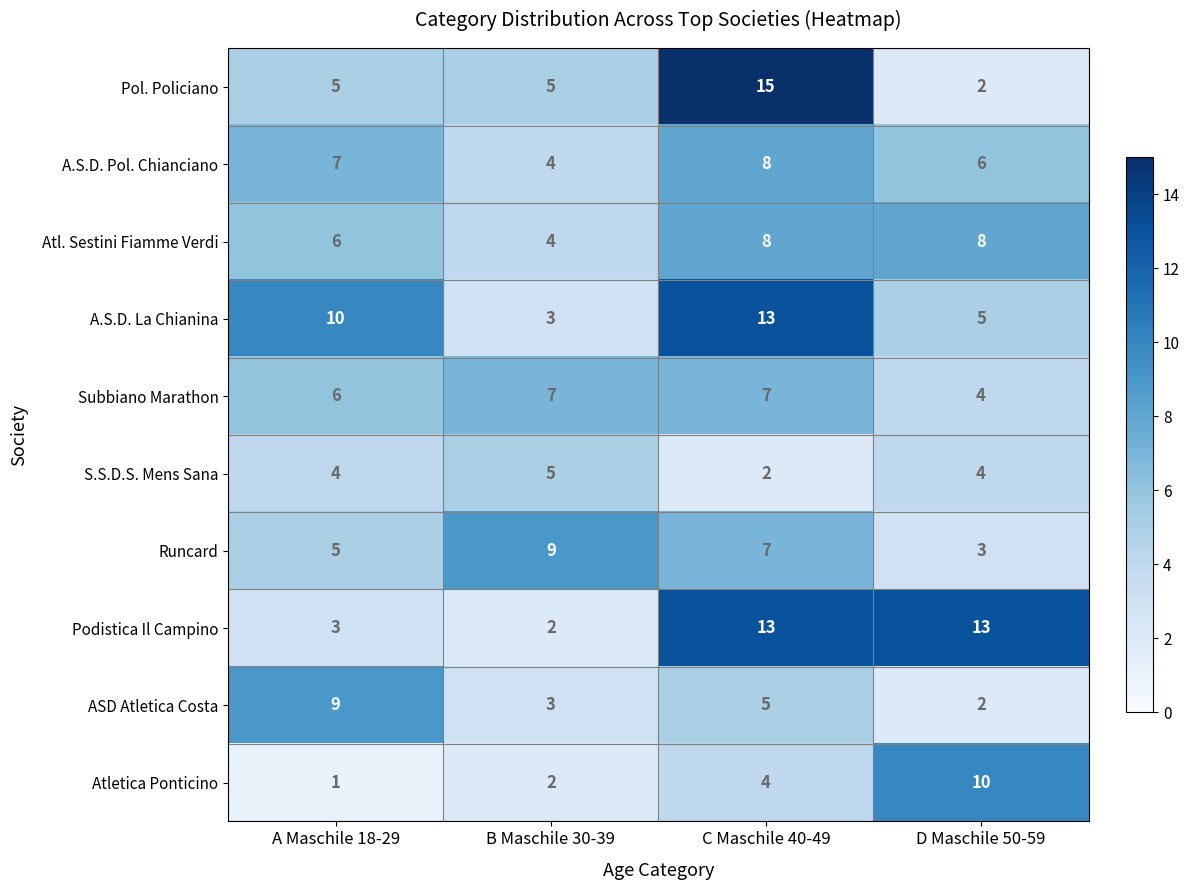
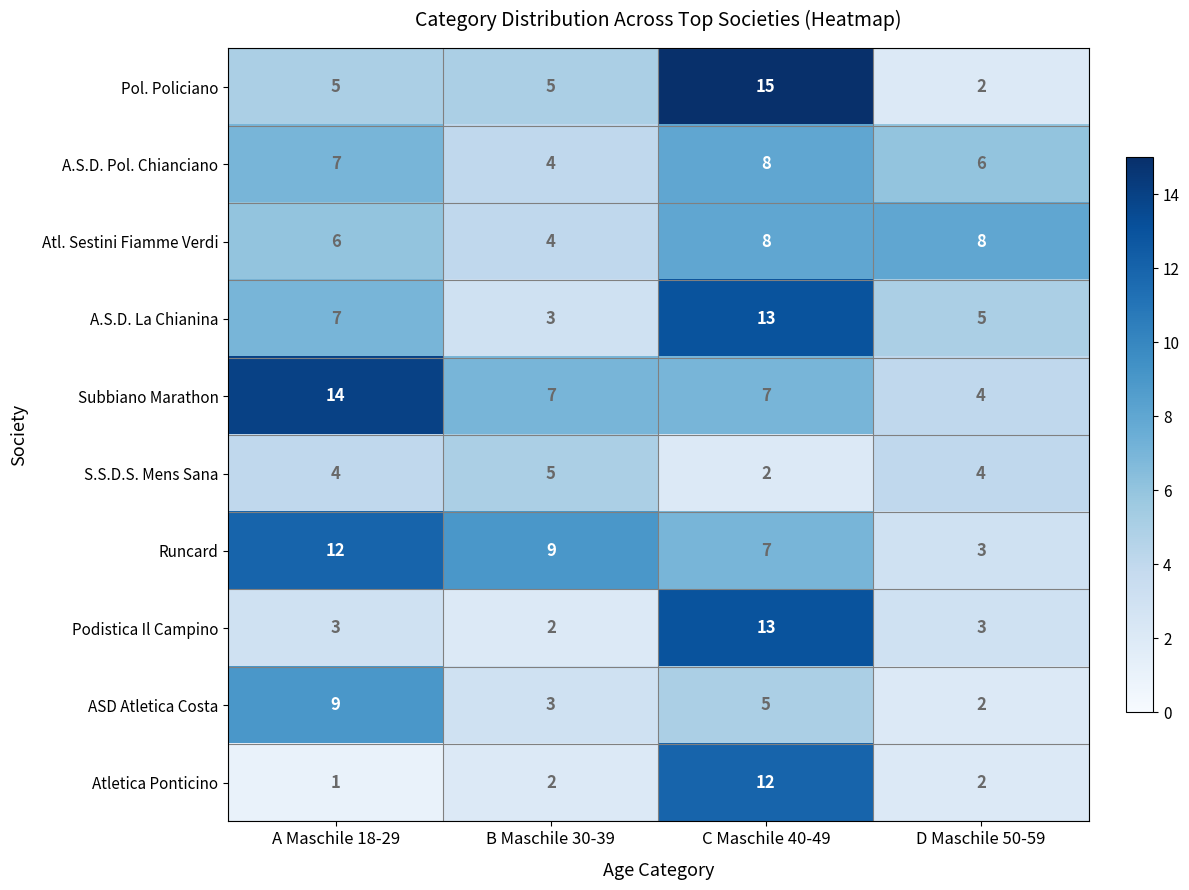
A.S.D. La Chianina, A Maschile 18-29: 10 -> 7
Subbiano Marathon, A Maschile 18-29: 6 -> 14
Runcard, A Maschile 18-29: 5 -> 12
Podistica Il Campino, D Maschile 50-59: 13 -> 3
Atletica Ponticino, C Maschile 40-49: 4 -> 12
Atletica Ponticino, D Maschile 50-59: 10 -> 2
